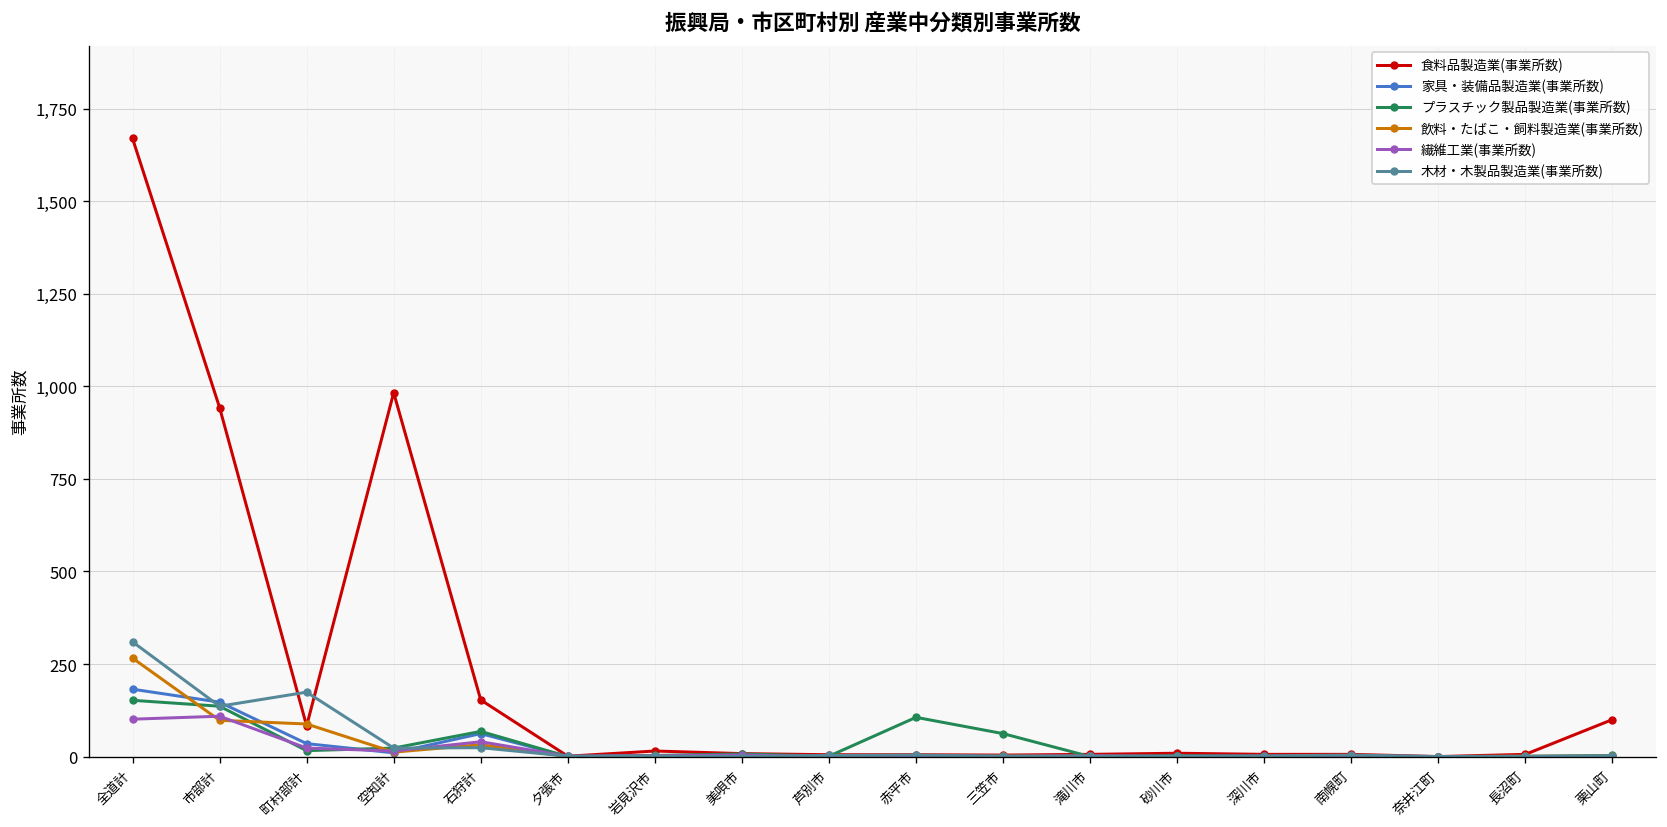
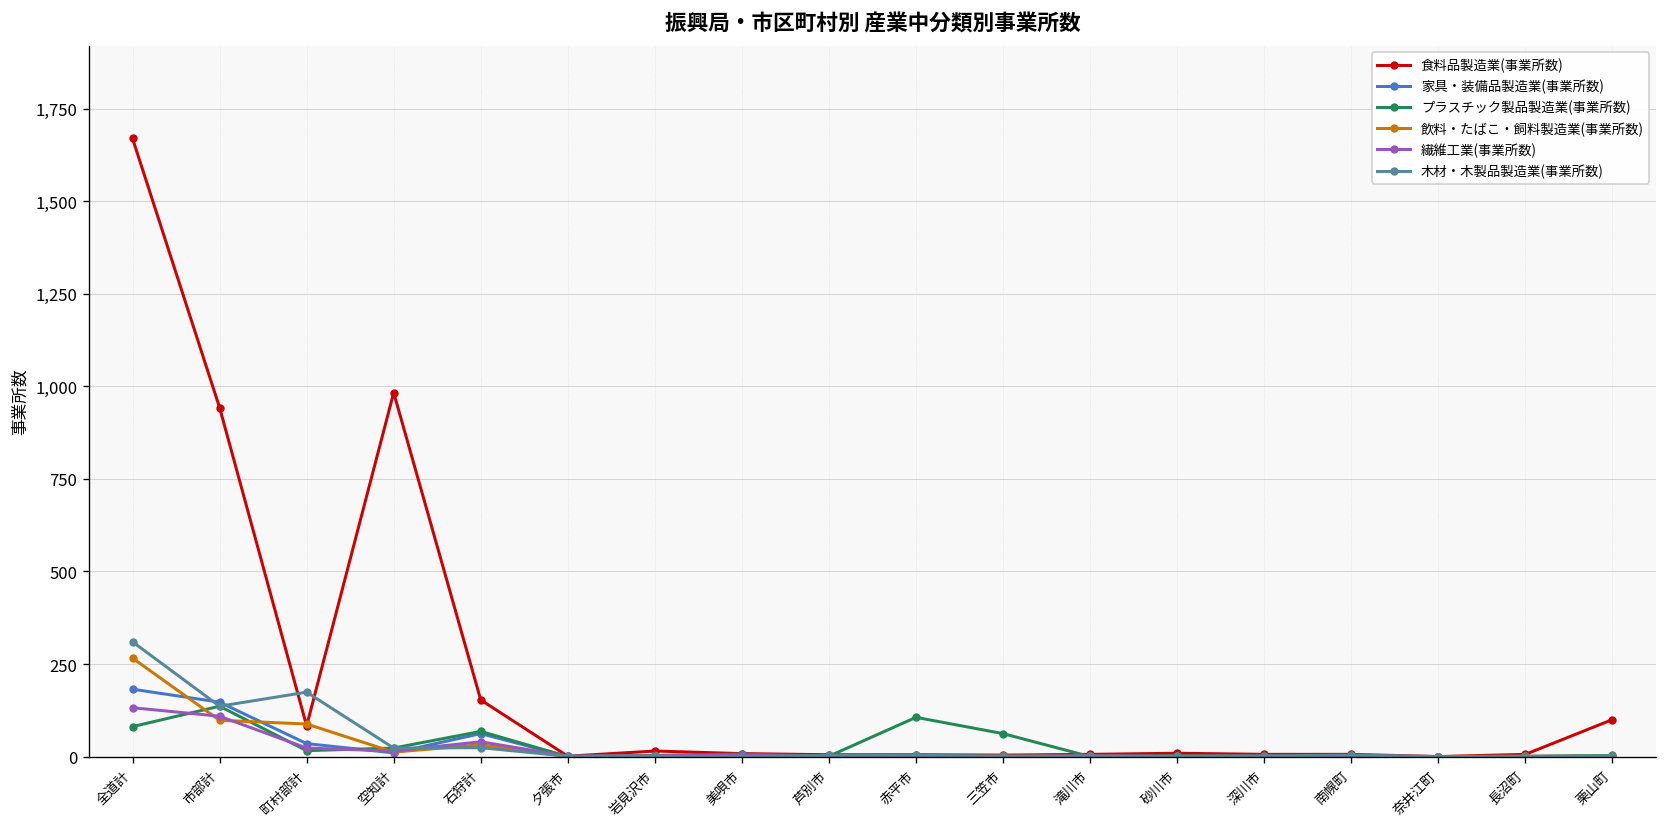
プラスチック製品製造業(事業所数), 全道計: 150 -> 80
繊維工業(事業所数), 全道計: 100 -> 130
